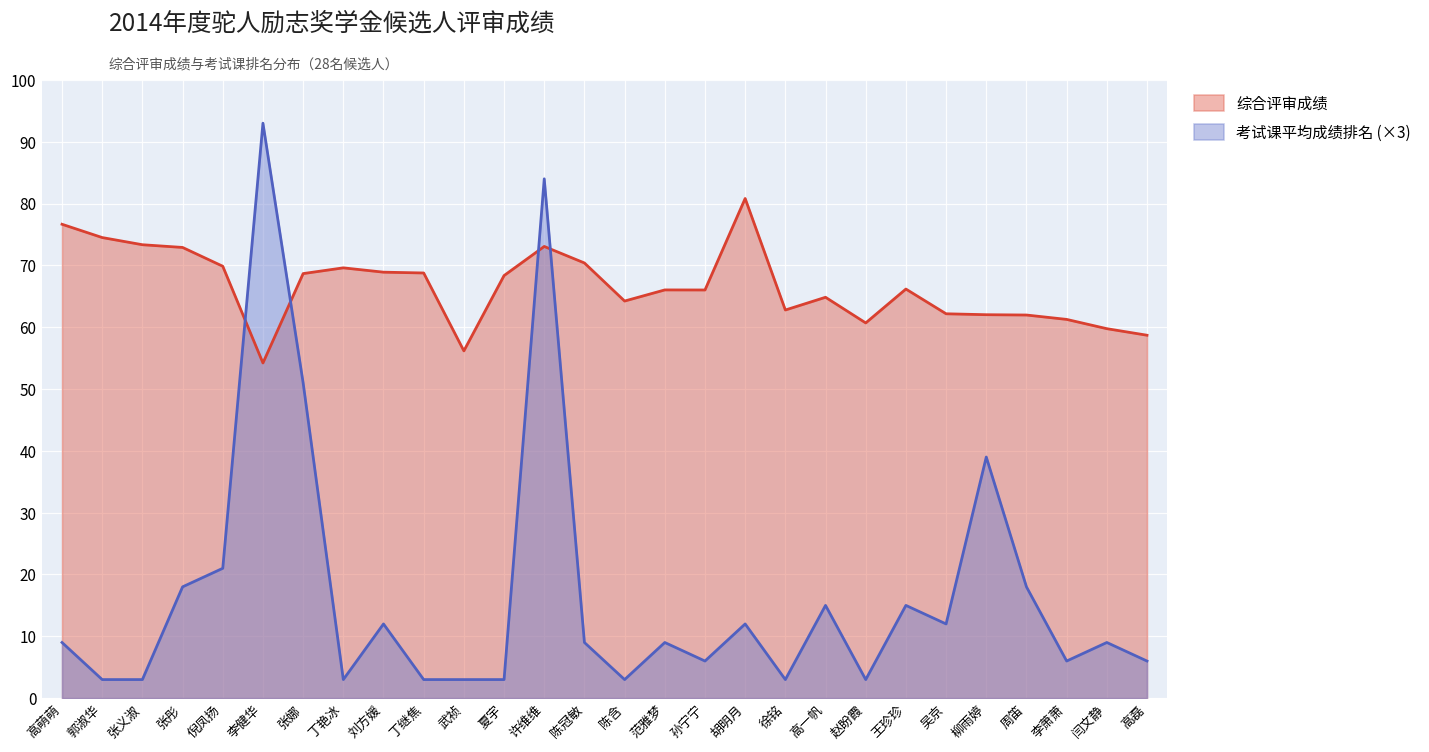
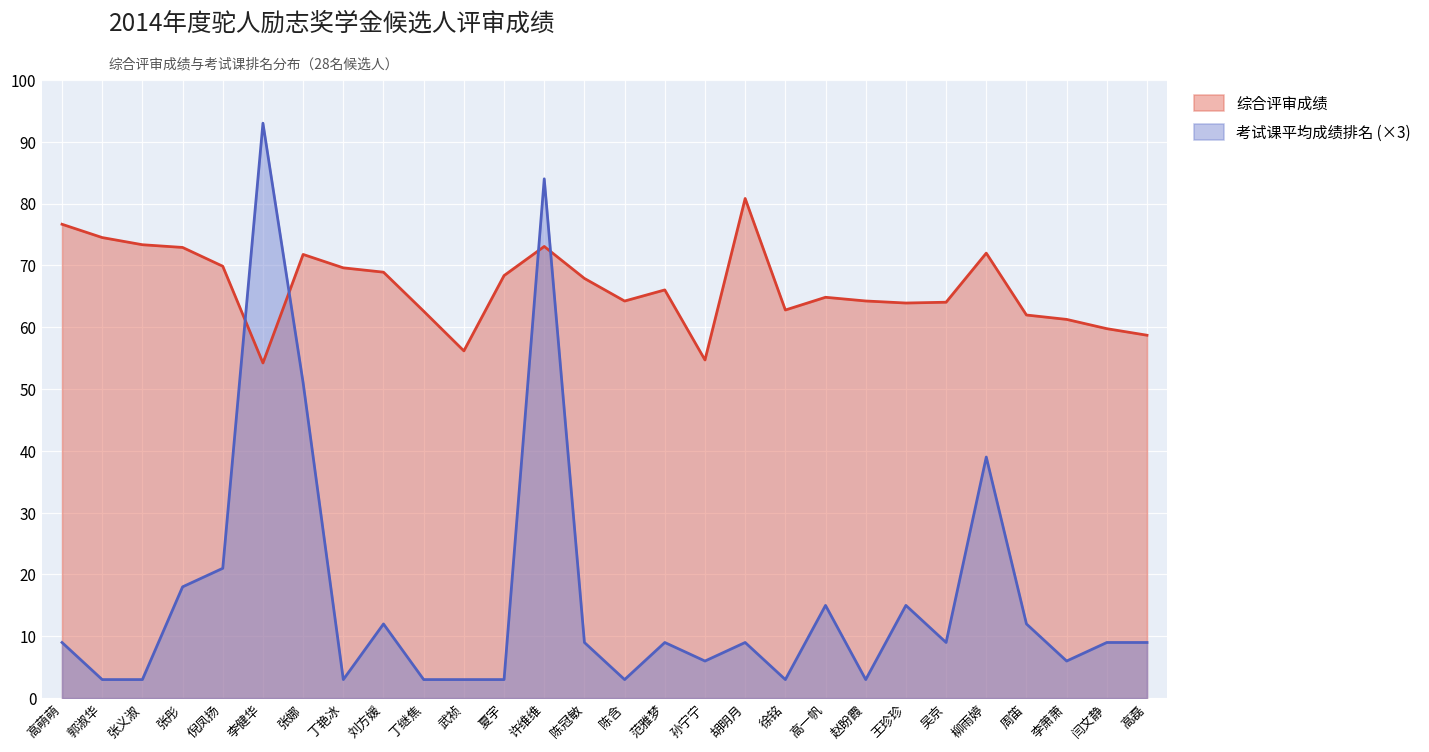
综合评审成绩, 张娜: 69 -> 72
综合评审成绩, 丁继焦: 69 -> 63
综合评审成绩, 陈冠敏: 70 -> 68
综合评审成绩, 孙宁宁: 66 -> 55
考试课平均成绩排名 (×3), 胡明月: 12 -> 9
综合评审成绩, 赵盼霞: 61 -> 64
综合评审成绩, 王珍珍: 66 -> 64
综合评审成绩, 吴京: 62 -> 64
考试课平均成绩排名 (×3), 吴京: 12 -> 9
综合评审成绩, 柳雨婷: 62 -> 72
考试课平均成绩排名 (×3), 周笛: 18 -> 12
考试课平均成绩排名 (×3), 高磊: 6 -> 9
